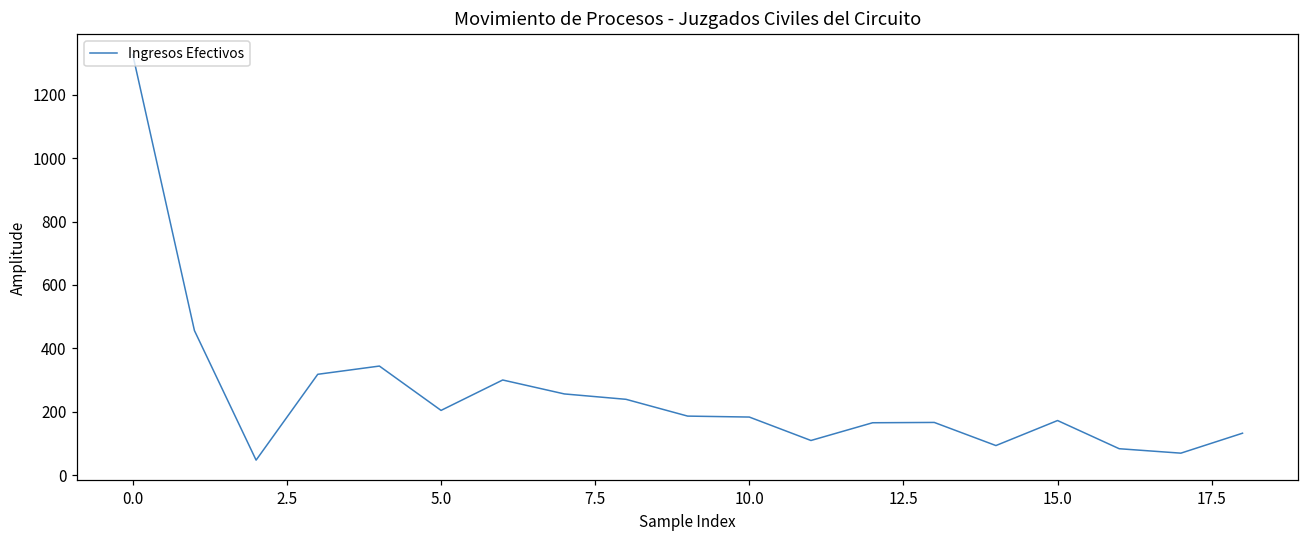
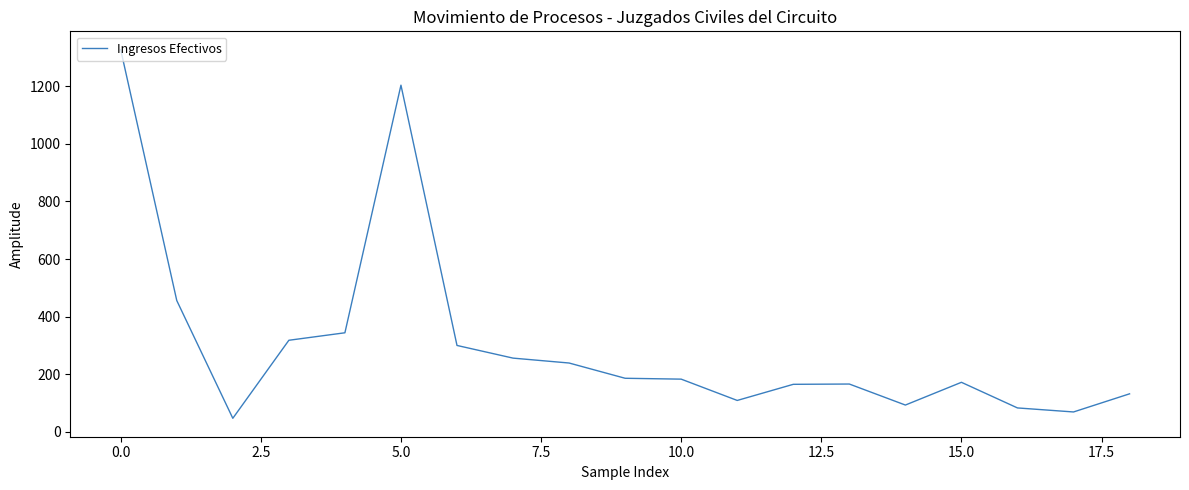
5.0: 200 -> 1200
